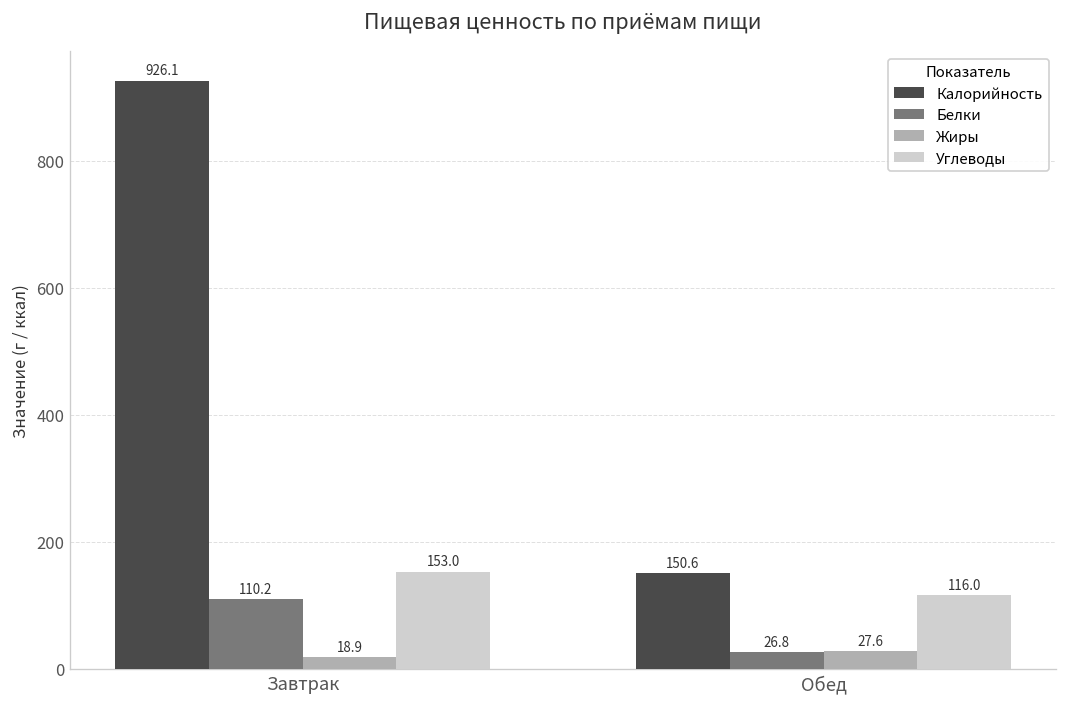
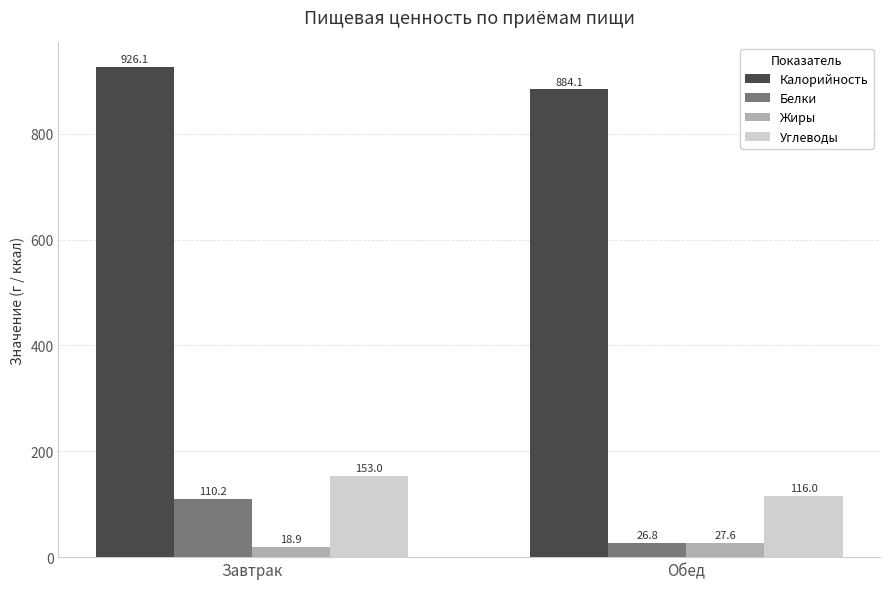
Калорийность, Обед: 150.6 -> 884.1
